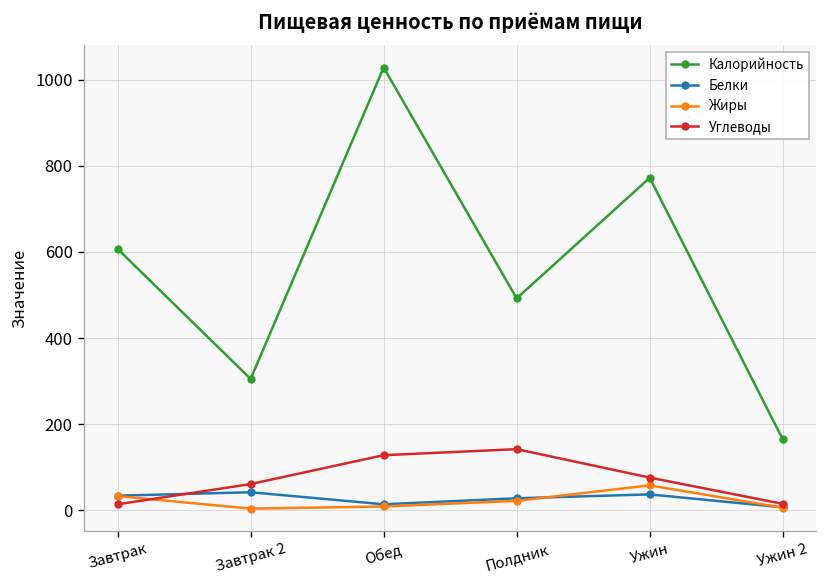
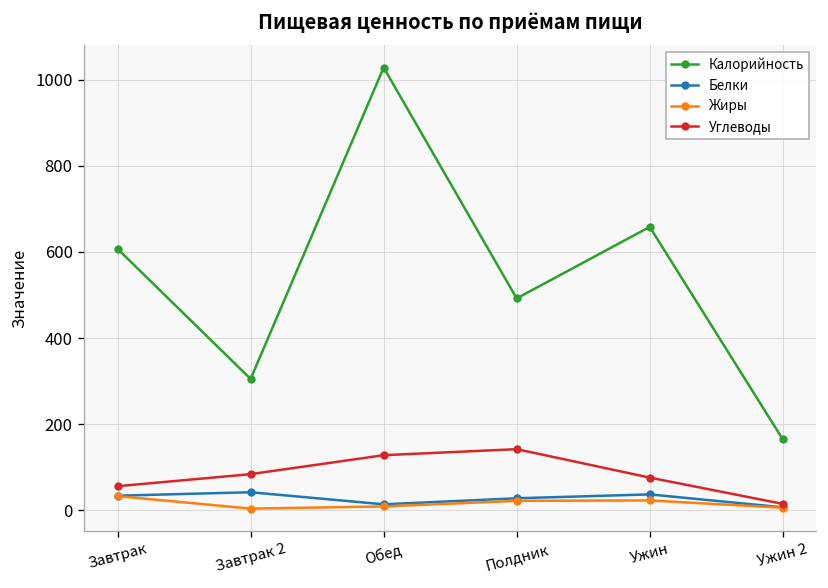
Углеводы, Завтрак: 10 -> 60
Углеводы, Завтрак 2: 60 -> 80
Калорийность, Ужин: 770 -> 660
Жиры, Ужин: 60 -> 20
